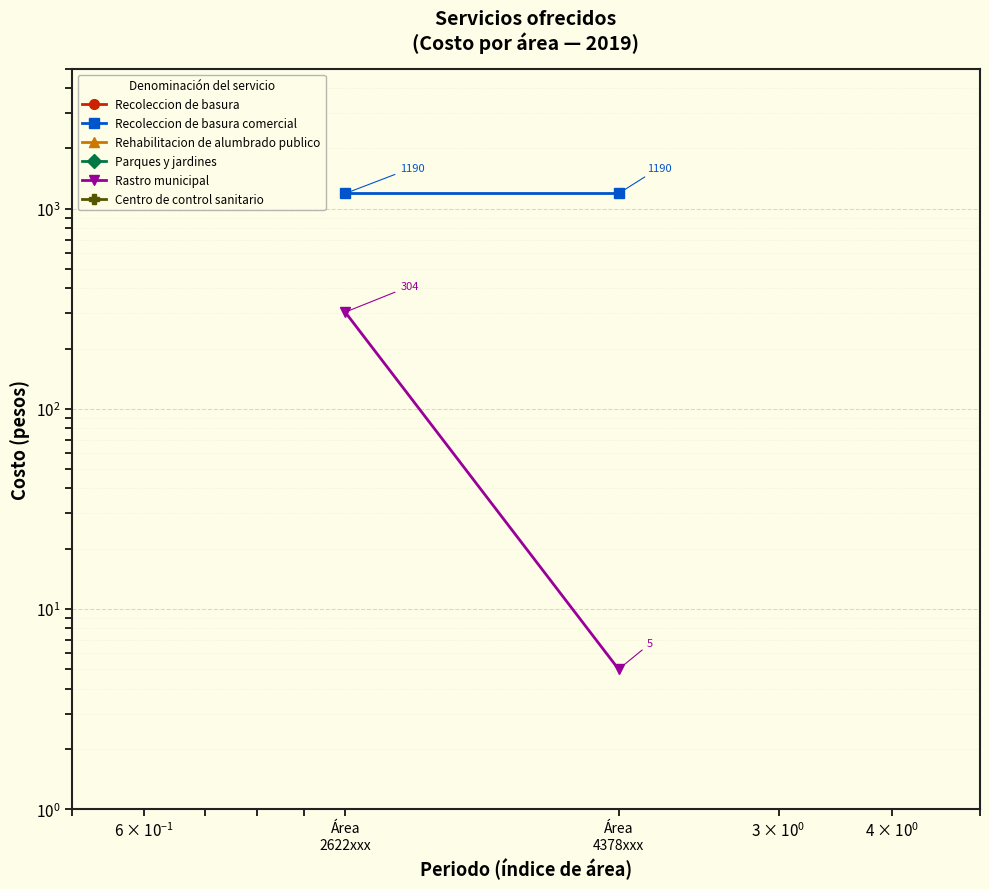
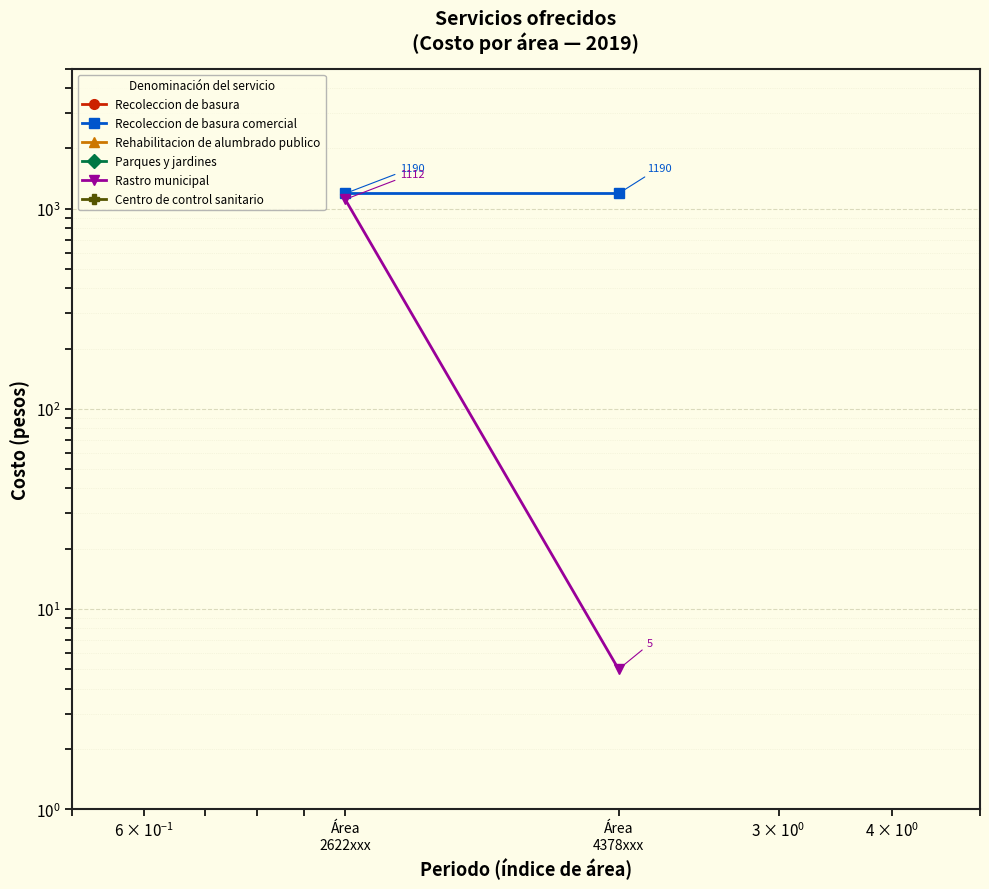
Rastro municipal, Área 2622xxx: 304 -> 1112
